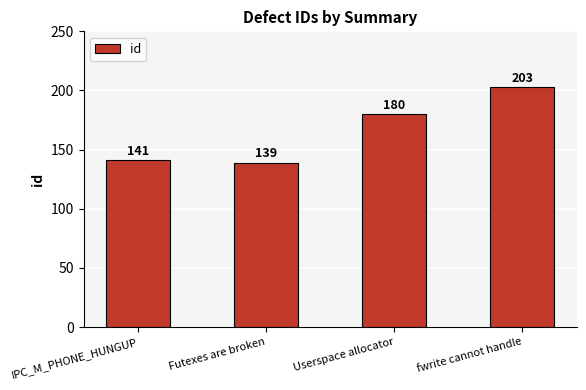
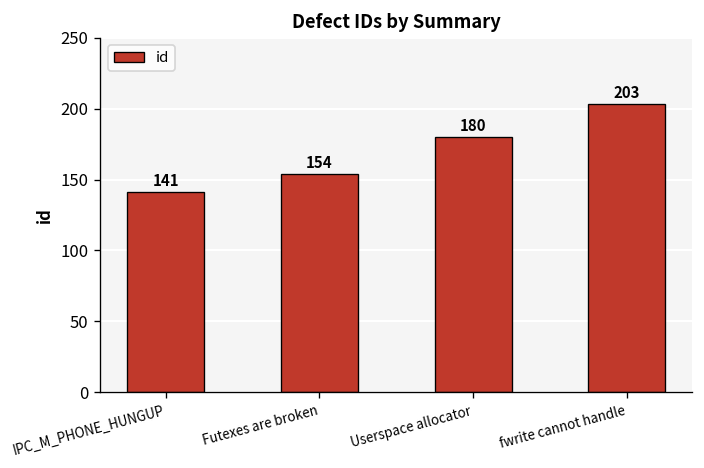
Futexes are broken: 139 -> 154
